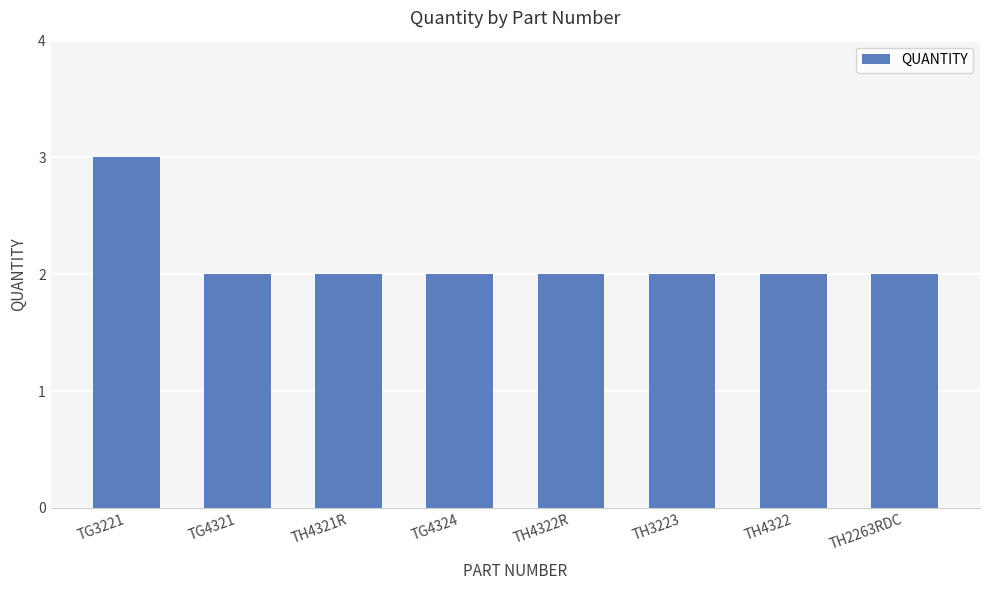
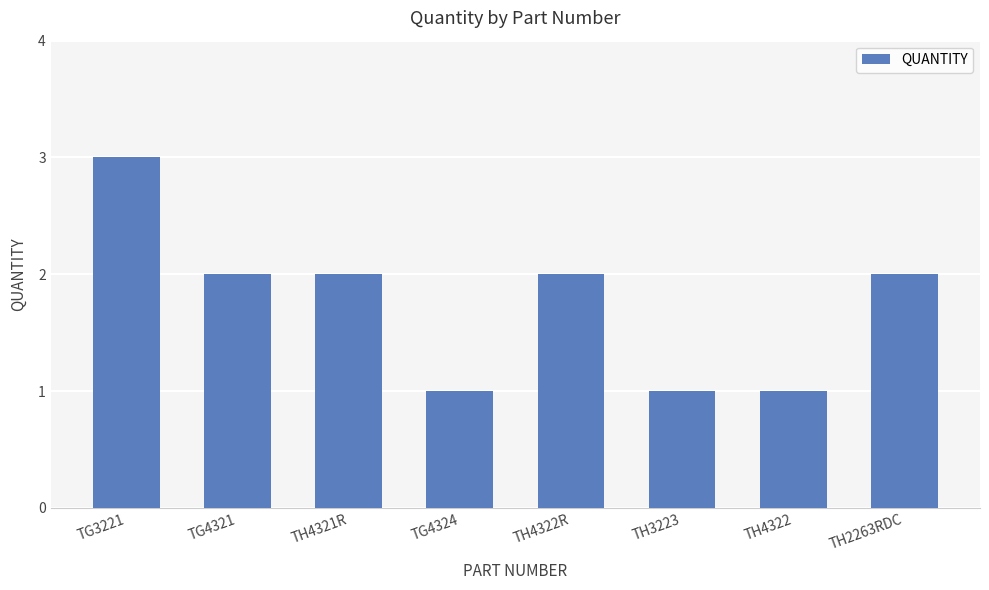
TG4324: 2 -> 1
TH3223: 2 -> 1
TH4322: 2 -> 1
